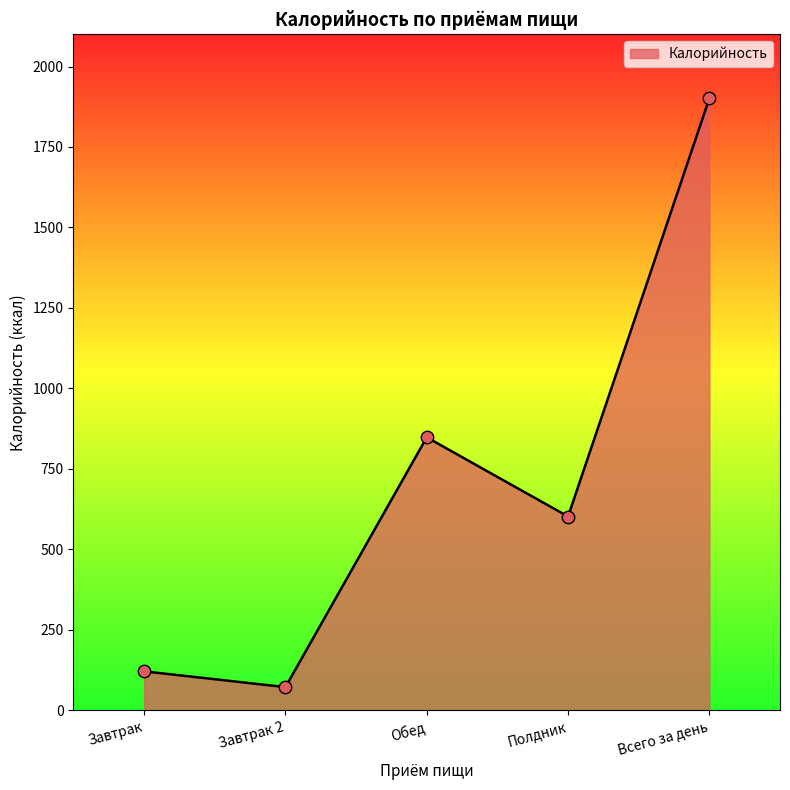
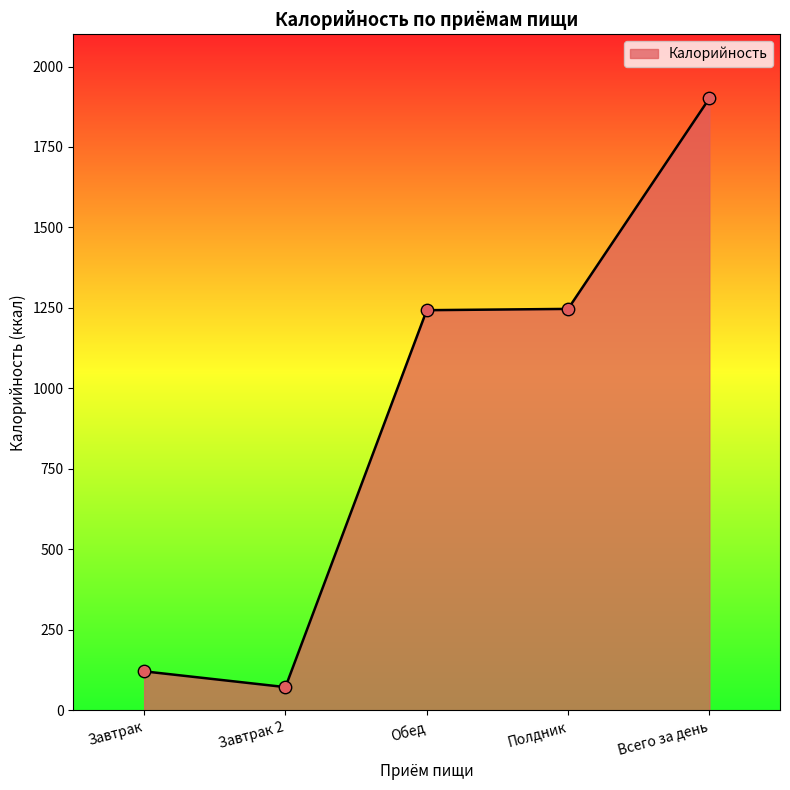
Обед: 850 -> 1240
Полдник: 600 -> 1250
